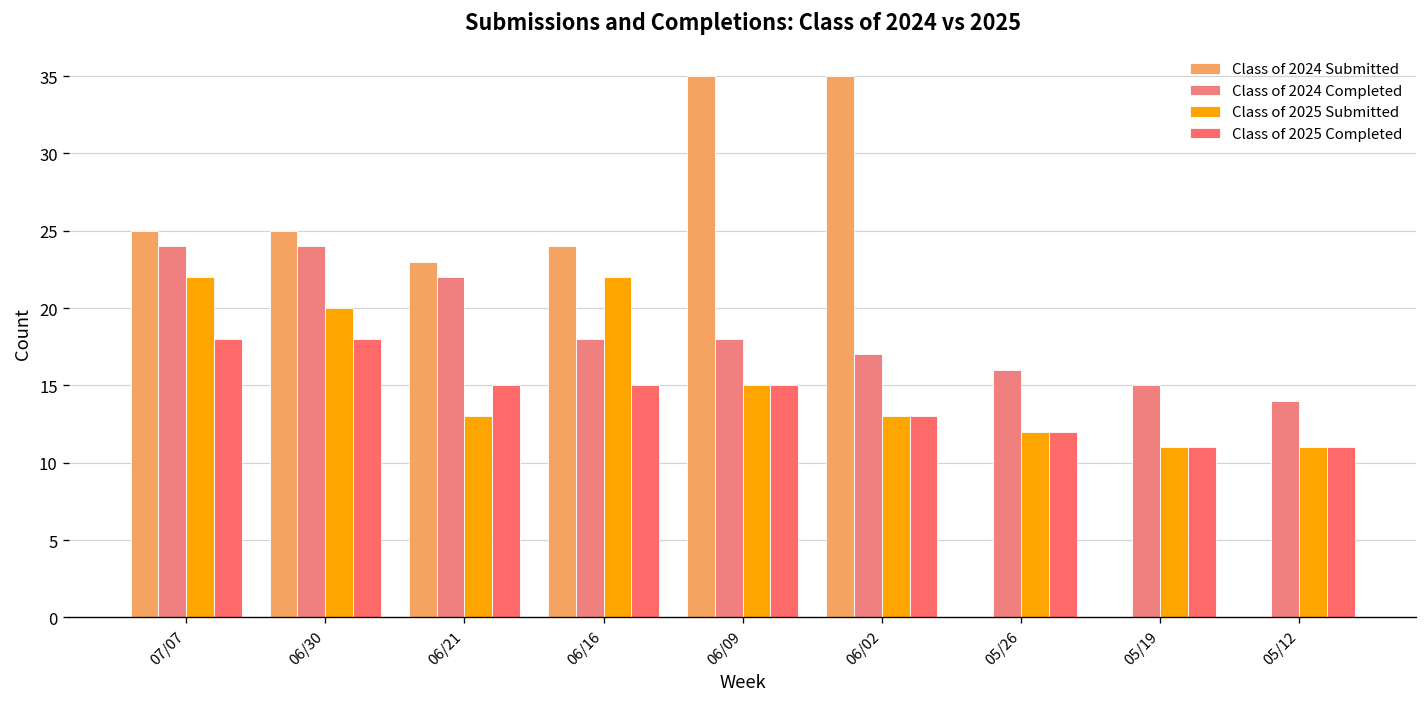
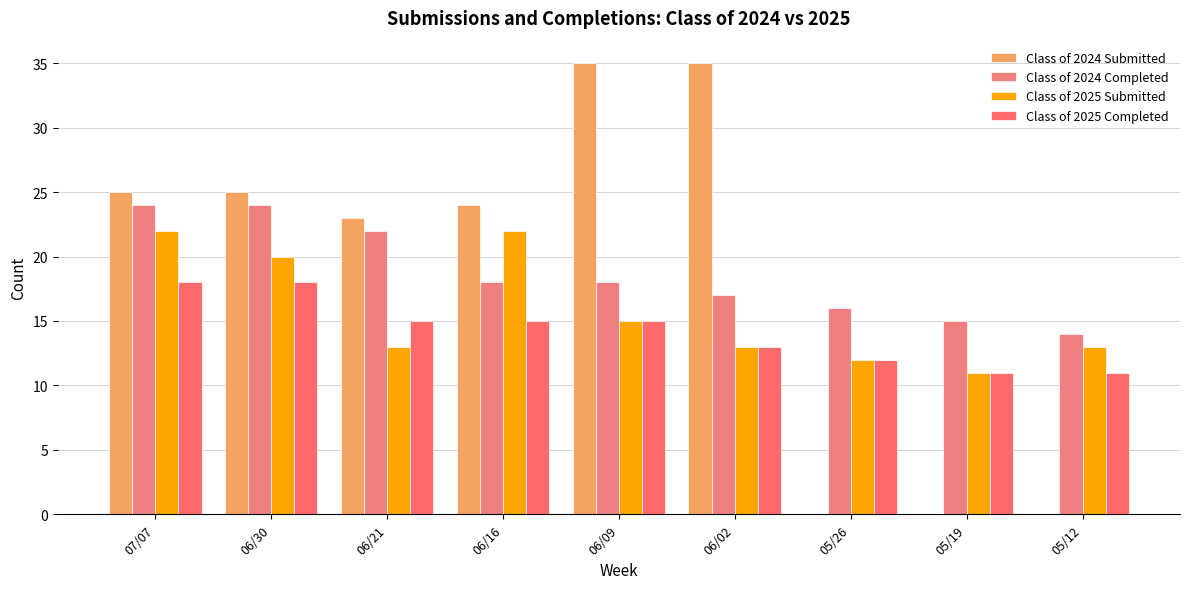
Class of 2025 Submitted, 05/12: 11 -> 13
